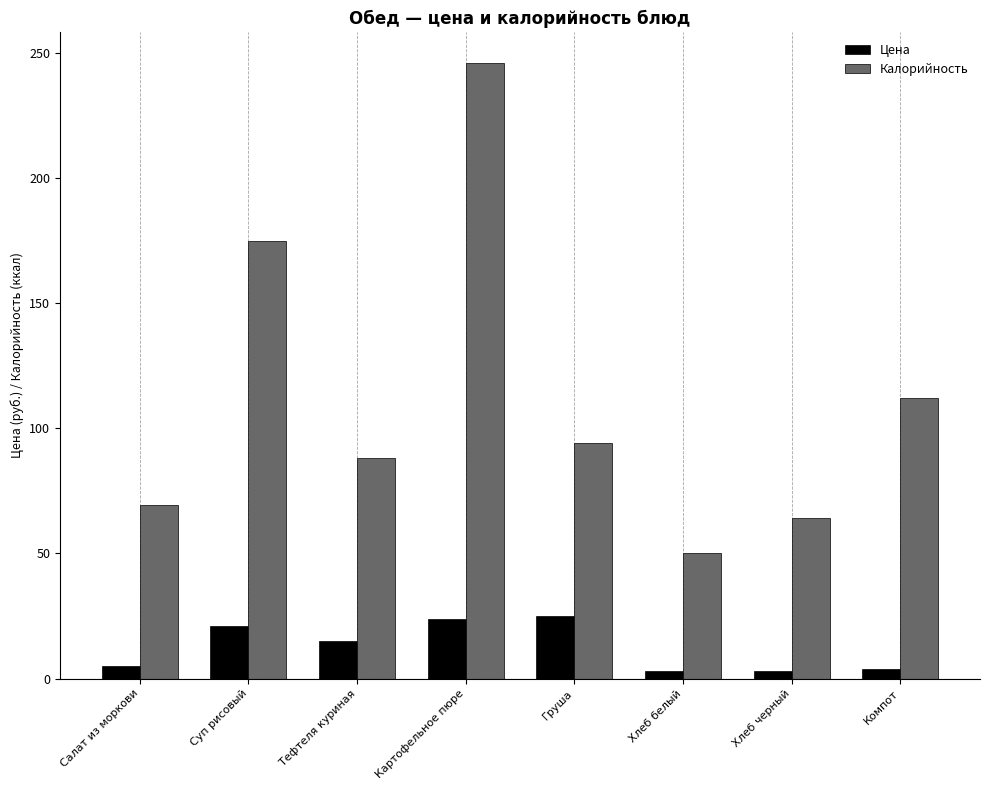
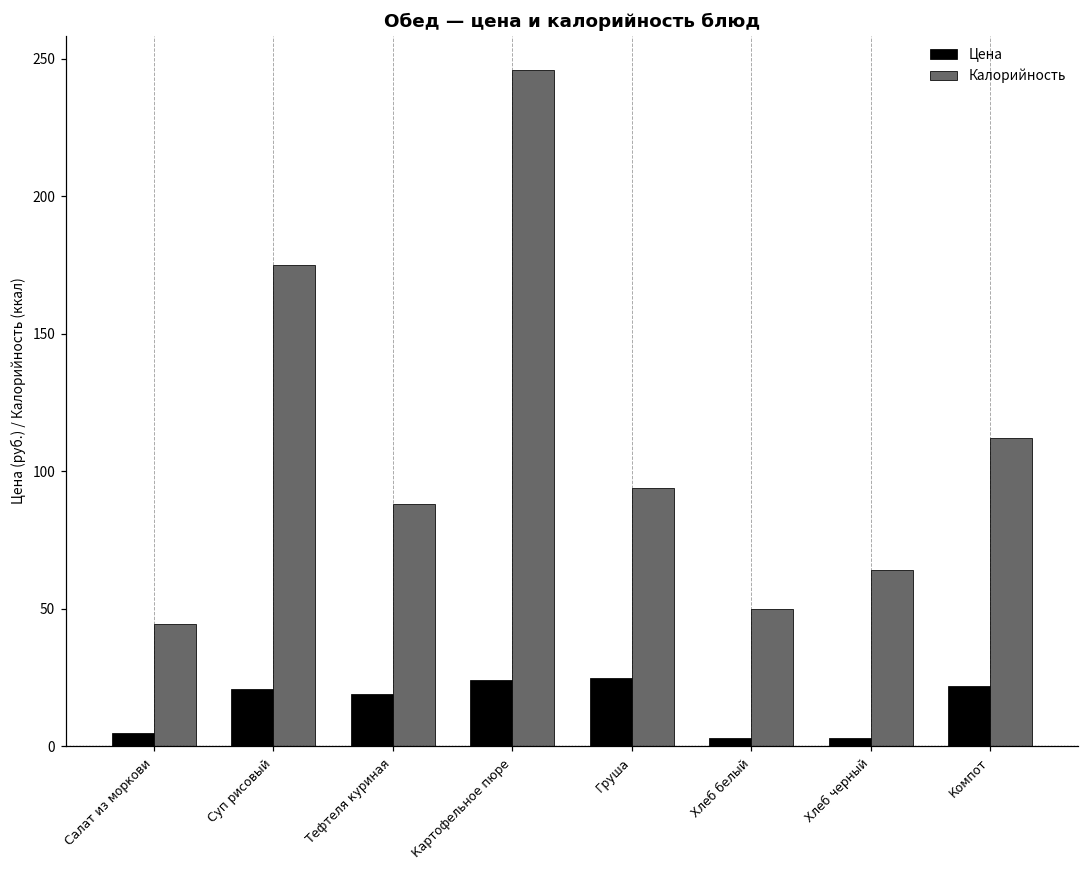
Калорийность, Салат из моркови: 70 -> 45
Цена, Тефтеля куриная: 15 -> 19
Цена, Компот: 4 -> 22
